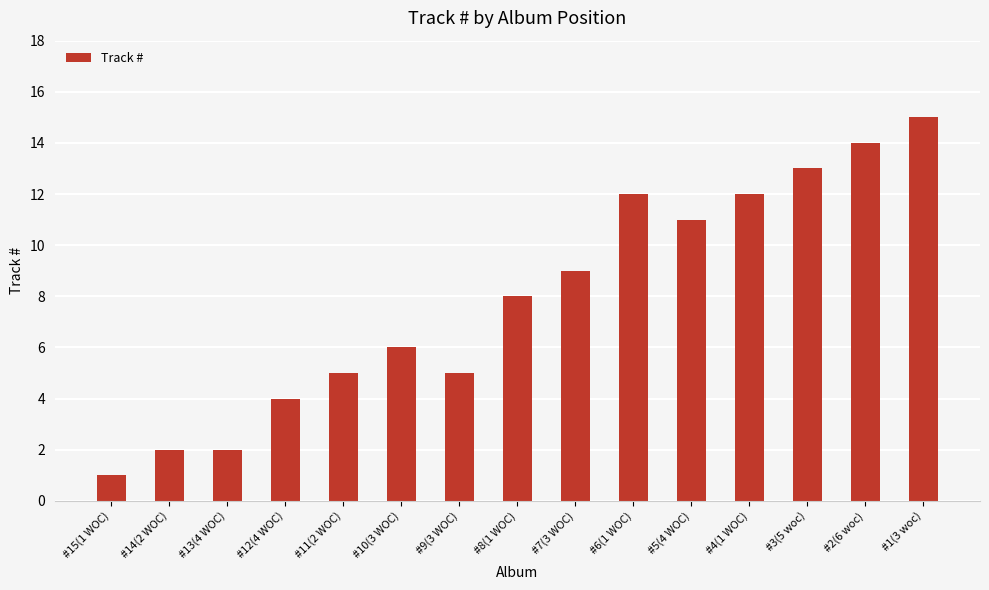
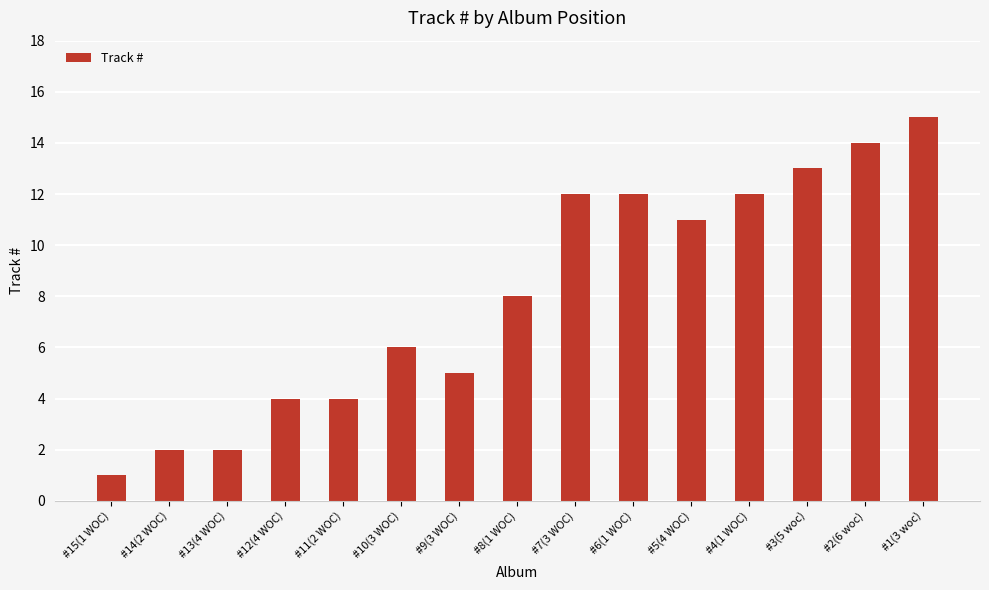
#11(2 WOC): 5 -> 4
#7(3 WOC): 9 -> 12
